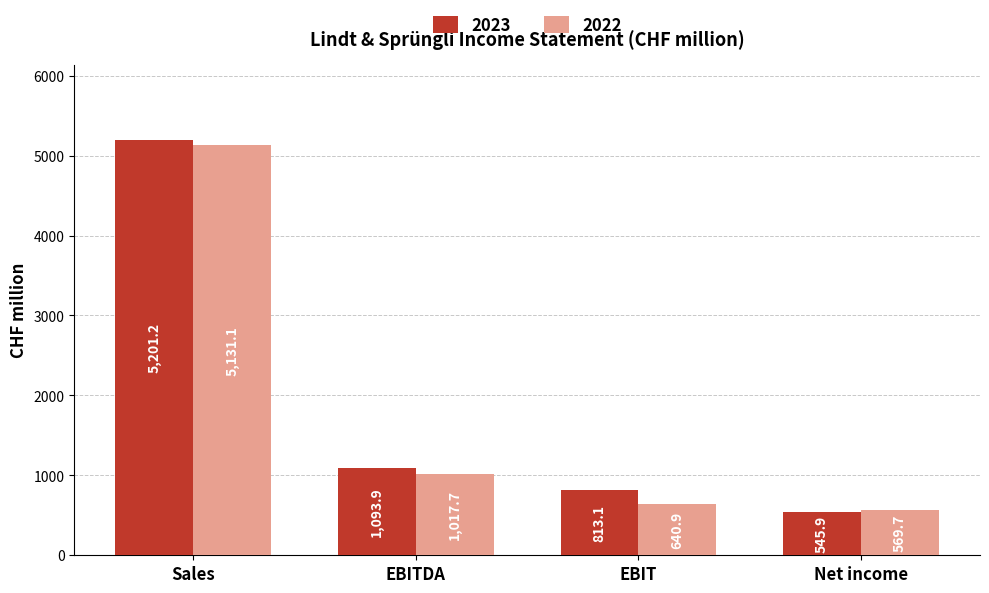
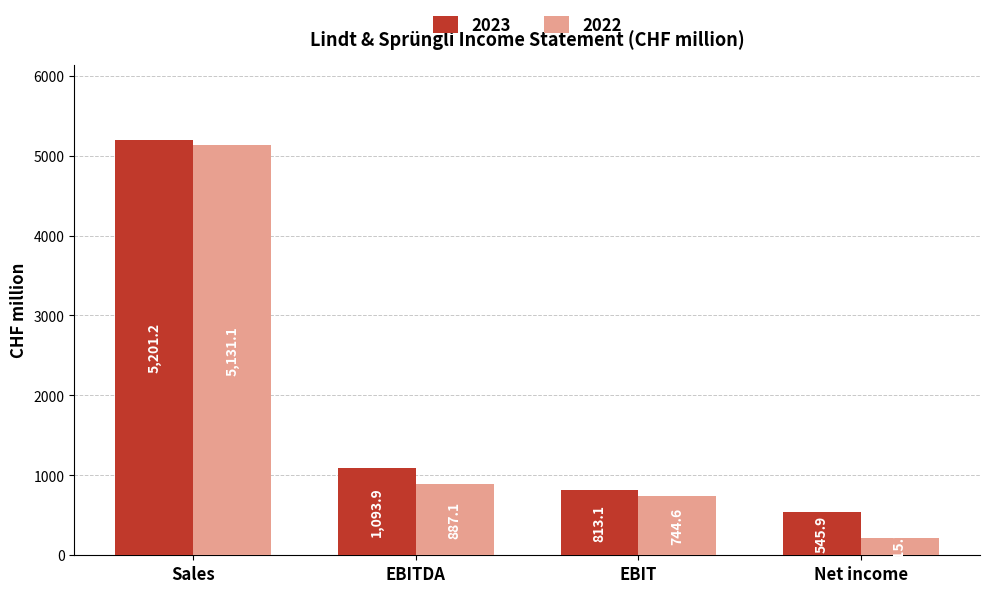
2022, EBITDA: 1,017.7 -> 887.1
2022, EBIT: 640.9 -> 744.6
2022, Net income: 600 -> 200
